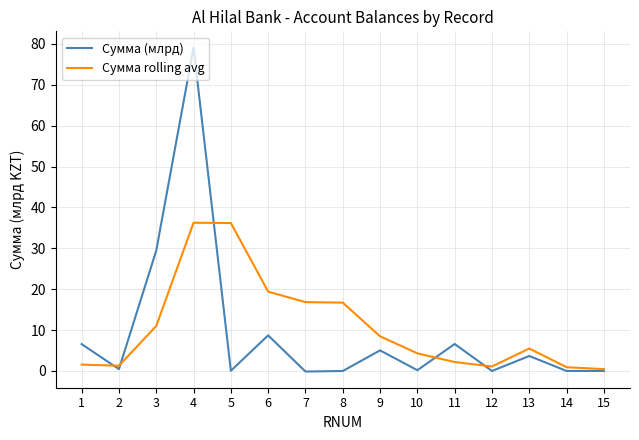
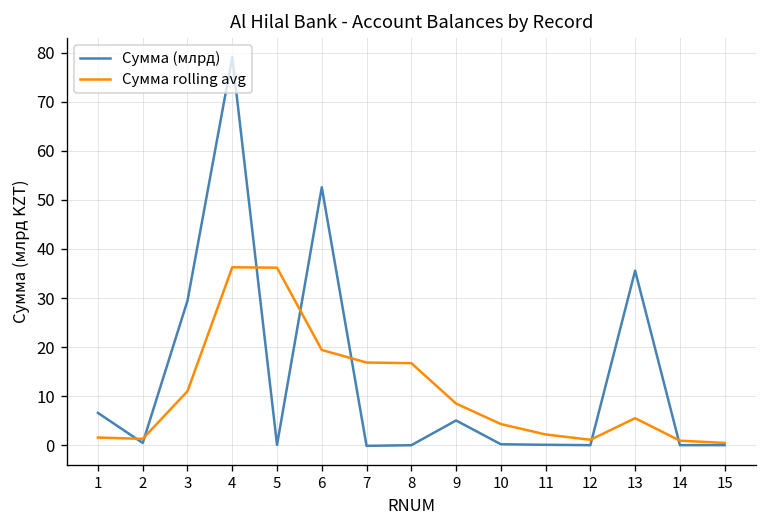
Сумма (млрд), 6: 9 -> 53
Сумма (млрд), 11: 7 -> 0
Сумма (млрд), 13: 4 -> 36
